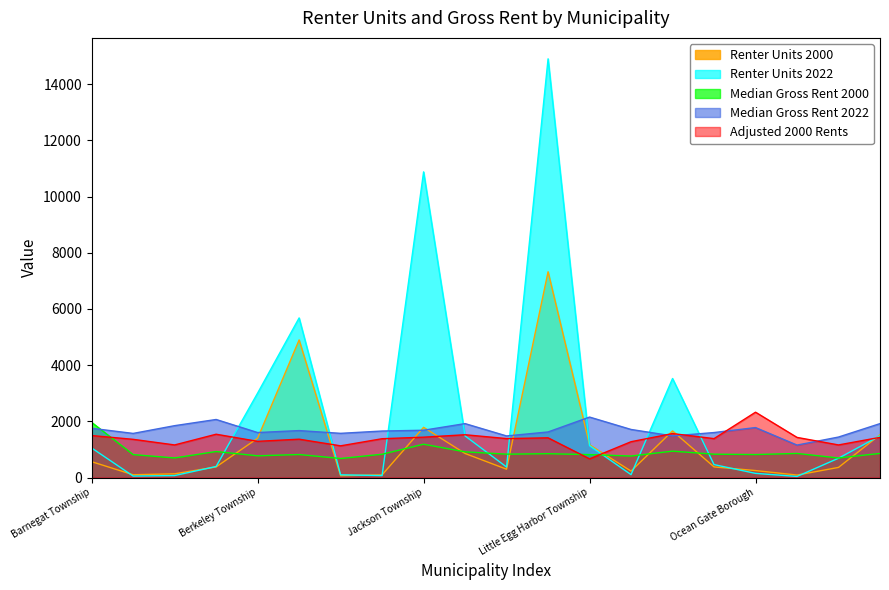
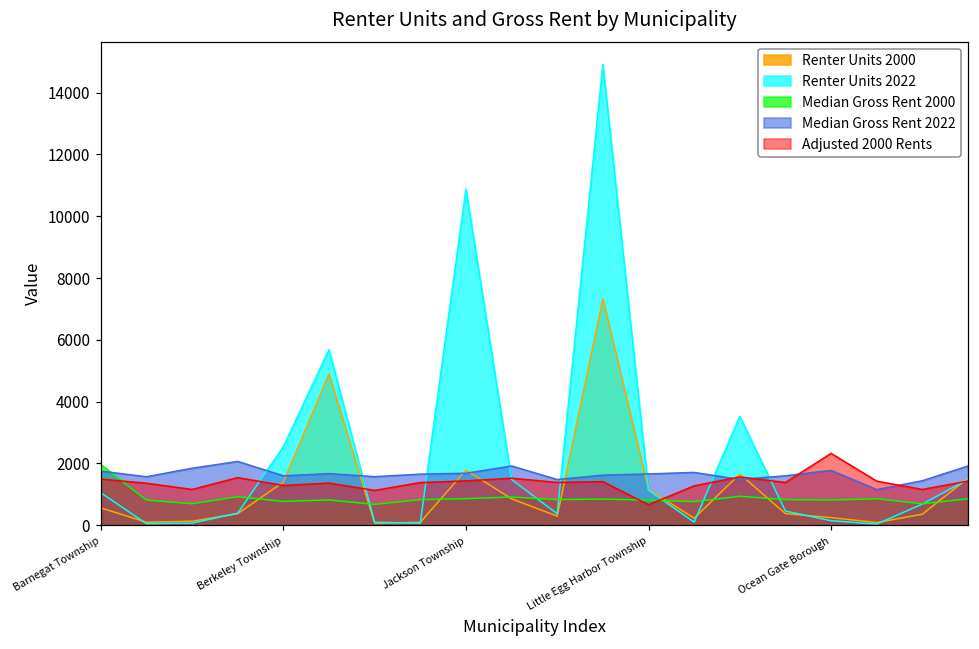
Renter Units 2022, Berkeley Township: 3000 -> 2500
Median Gross Rent 2000, Jackson Township: 1200 -> 900
Median Gross Rent 2022, Little Egg Harbor Township: 2200 -> 1700
